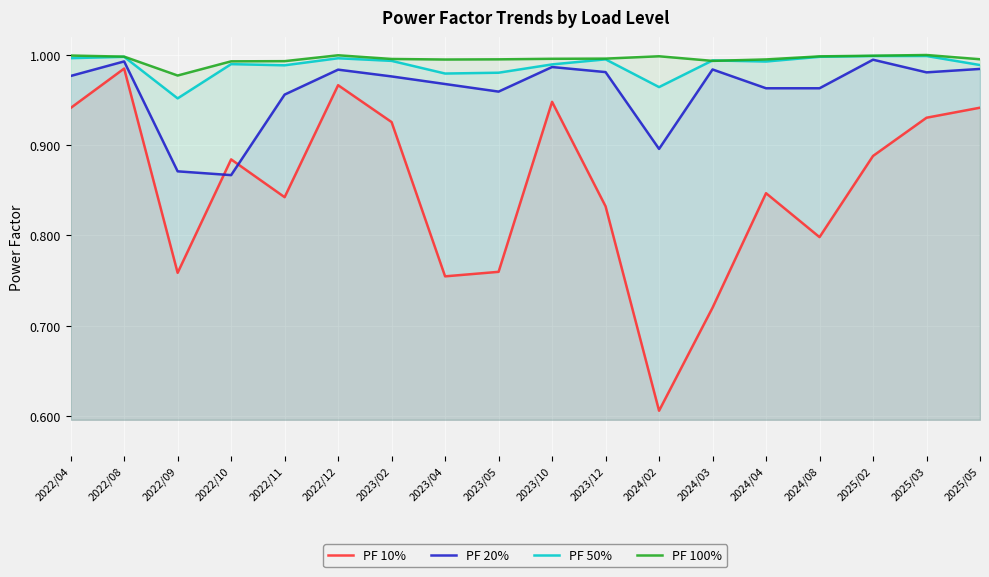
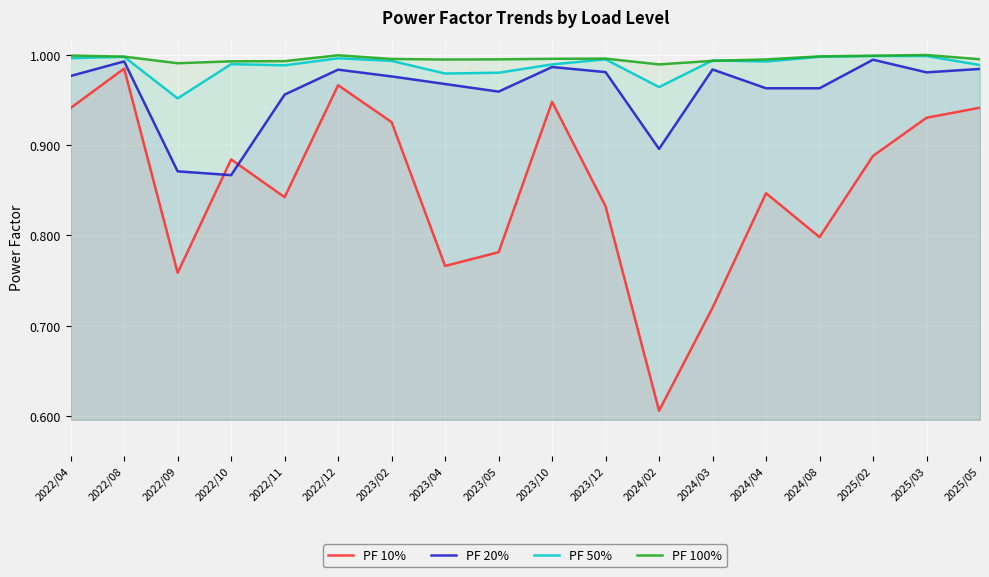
PF 100%, 2022/09: 0.98 -> 0.99
PF 10%, 2023/04: 0.75 -> 0.77
PF 10%, 2023/05: 0.76 -> 0.78
PF 100%, 2024/02: 1.00 -> 0.99
